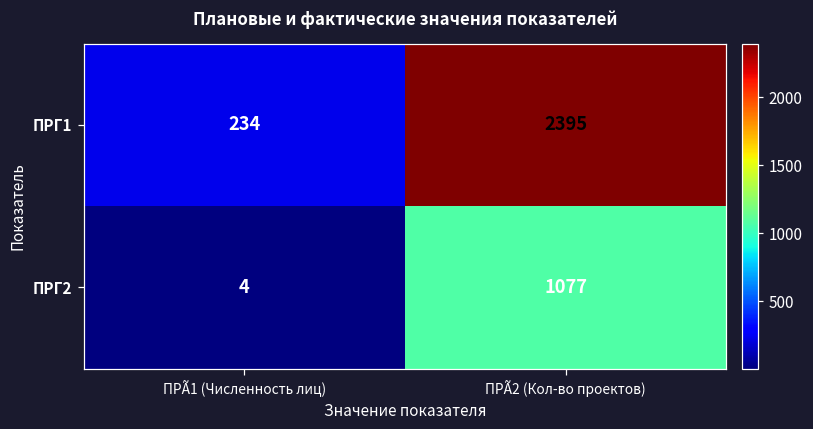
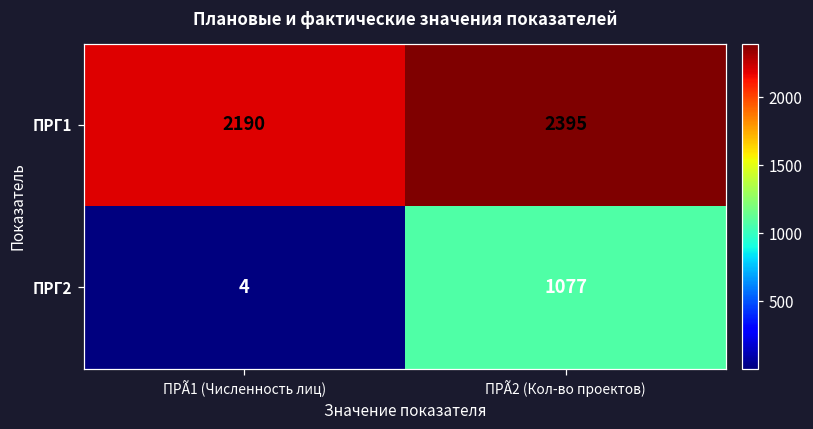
ПРГ1, ПРÃ1 (Численность лиц): 234 -> 2190
